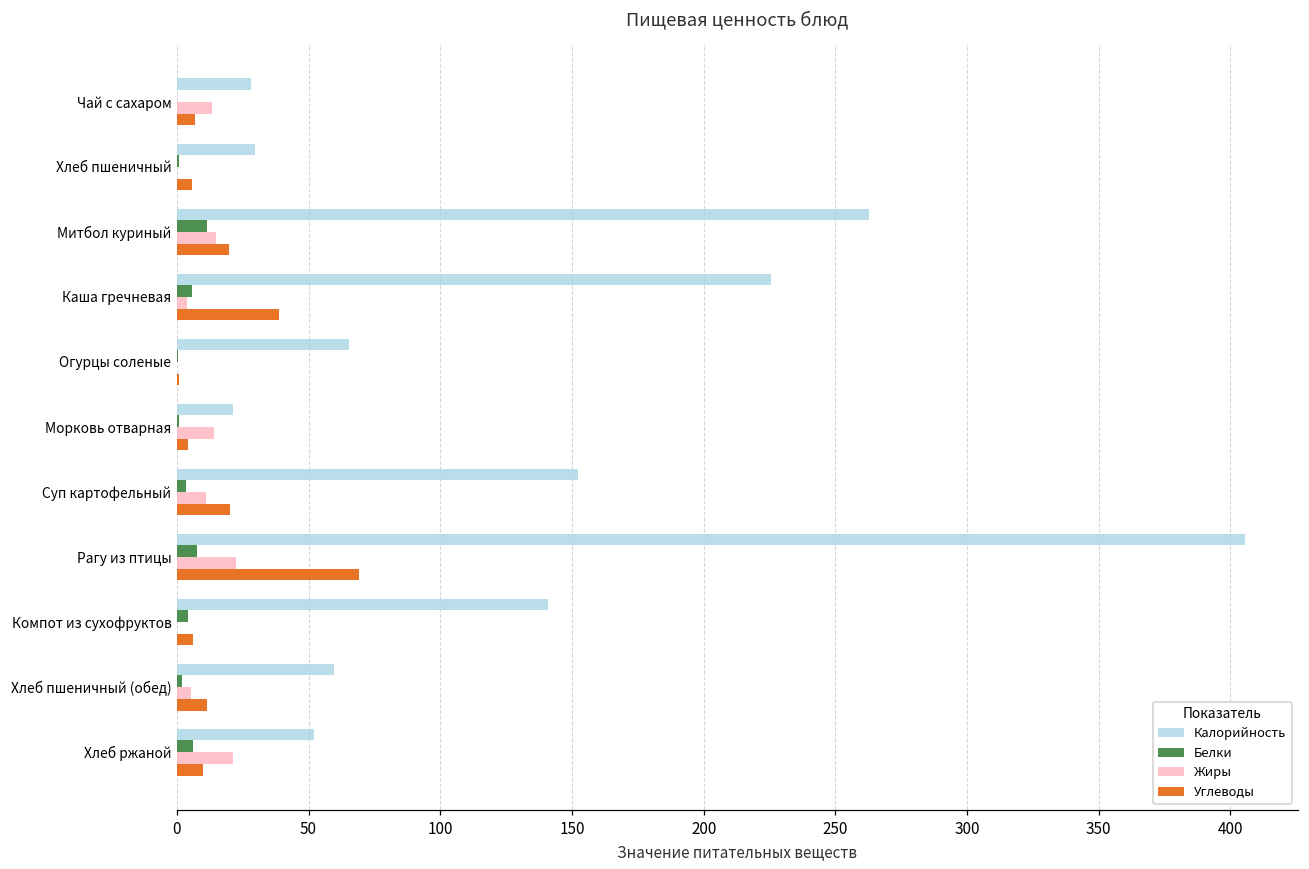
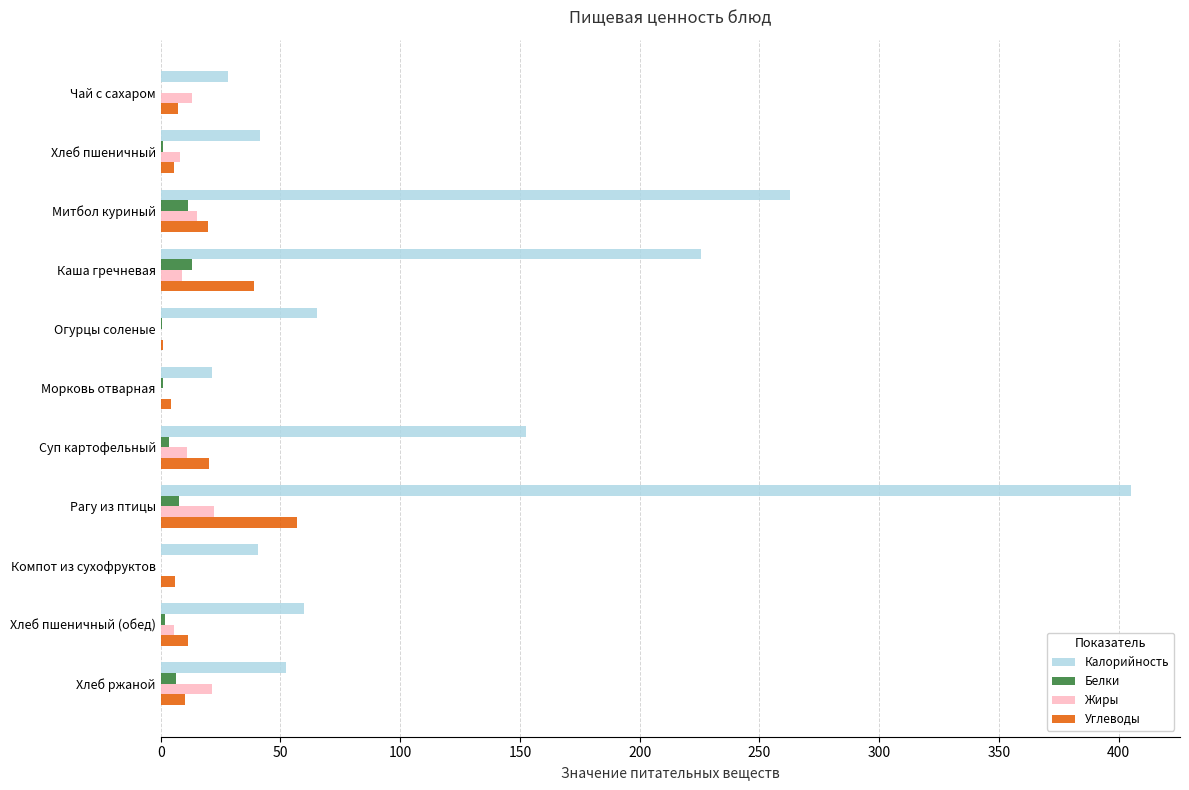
Калорийность, Хлеб пшеничный: 30 -> 41
Жиры, Хлеб пшеничный: 0 -> 8
Белки, Каша гречневая: 6 -> 13
Жиры, Каша гречневая: 4 -> 9
Жиры, Морковь отварная: 14 -> 0
Углеводы, Рагу из птицы: 69 -> 57
Калорийность, Компот из сухофруктов: 141 -> 40
Белки, Компот из сухофруктов: 4 -> 0
